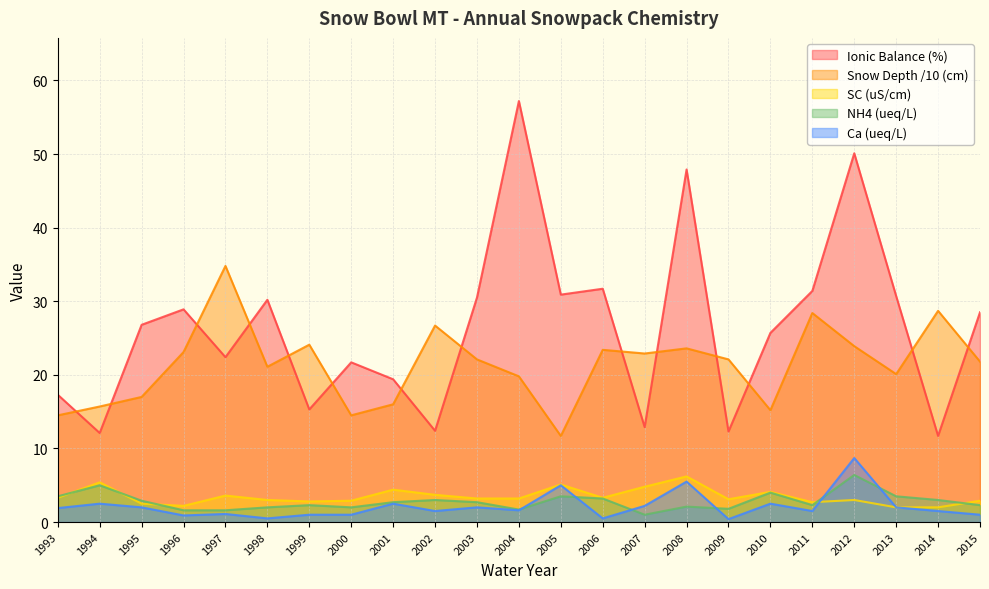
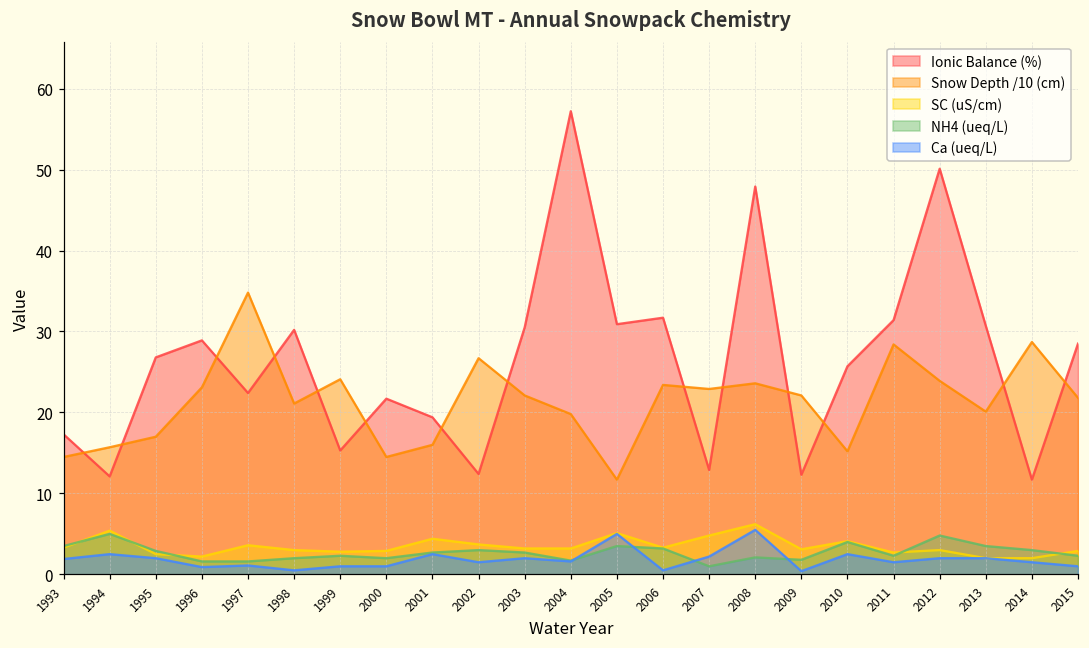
NH4 (ueq/L), 2012: 6 -> 5
Ca (ueq/L), 2012: 9 -> 2
